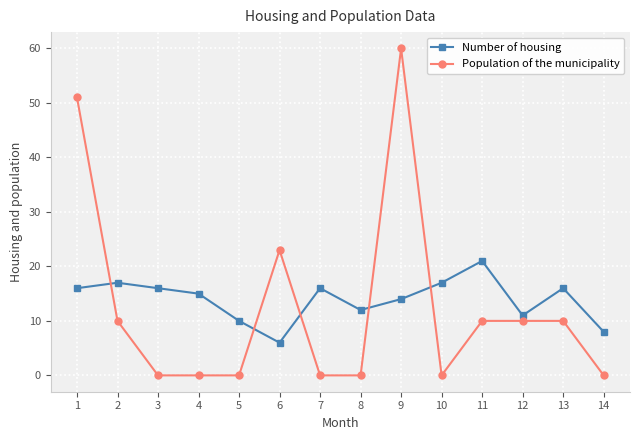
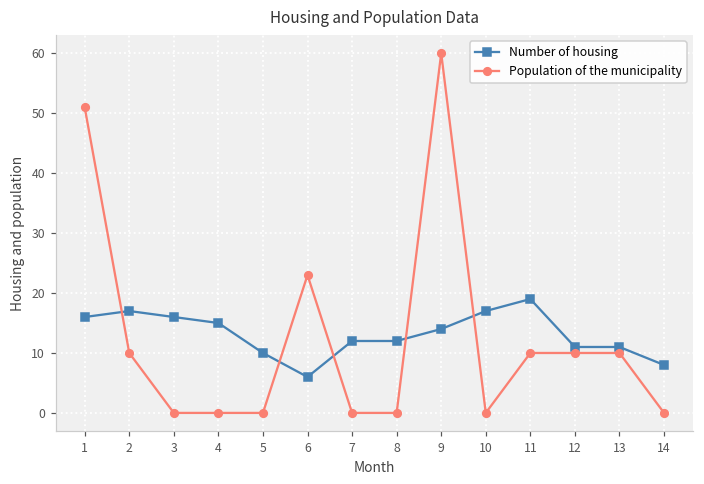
Number of housing, 7: 16 -> 12
Number of housing, 11: 21 -> 19
Number of housing, 13: 16 -> 11
